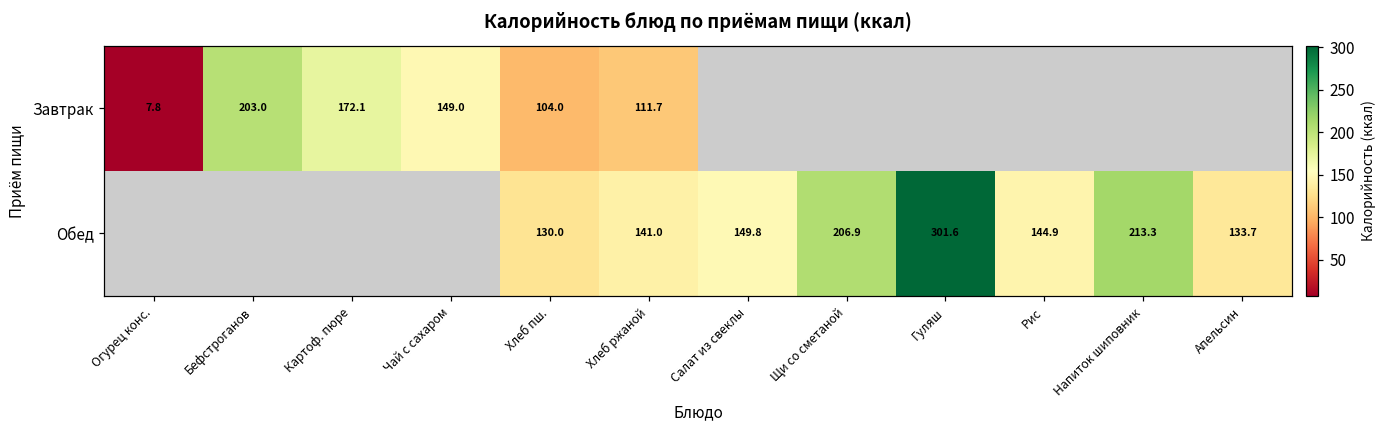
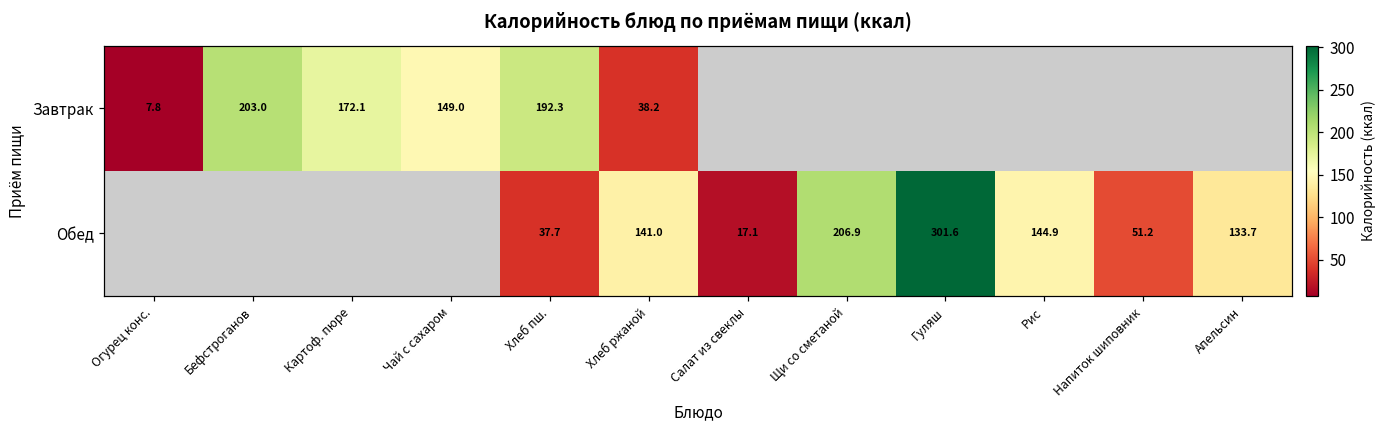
Завтрак, Хлеб пш.: 104.0 -> 192.3
Завтрак, Хлеб ржаной: 111.7 -> 38.2
Обед, Хлеб пш.: 130.0 -> 37.7
Обед, Салат из свеклы: 149.8 -> 17.1
Обед, Напиток шиповник: 213.3 -> 51.2
